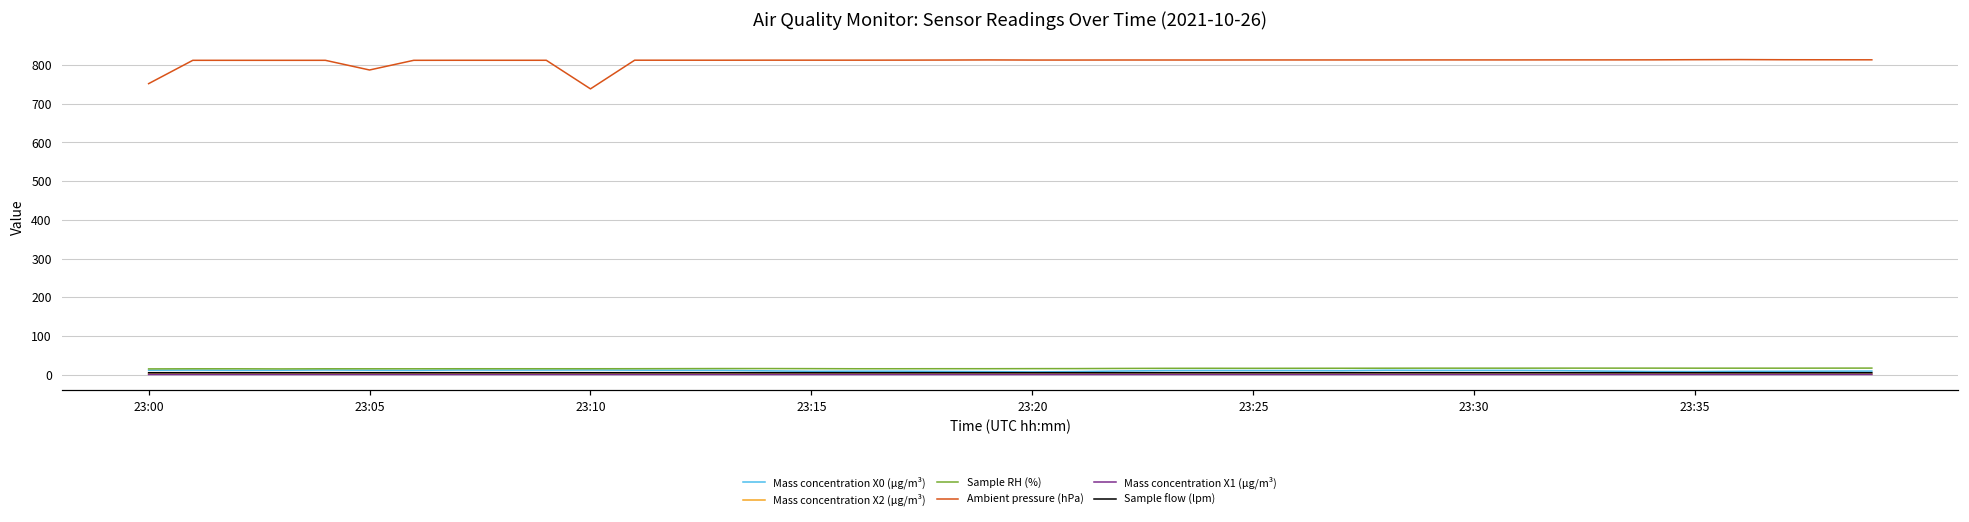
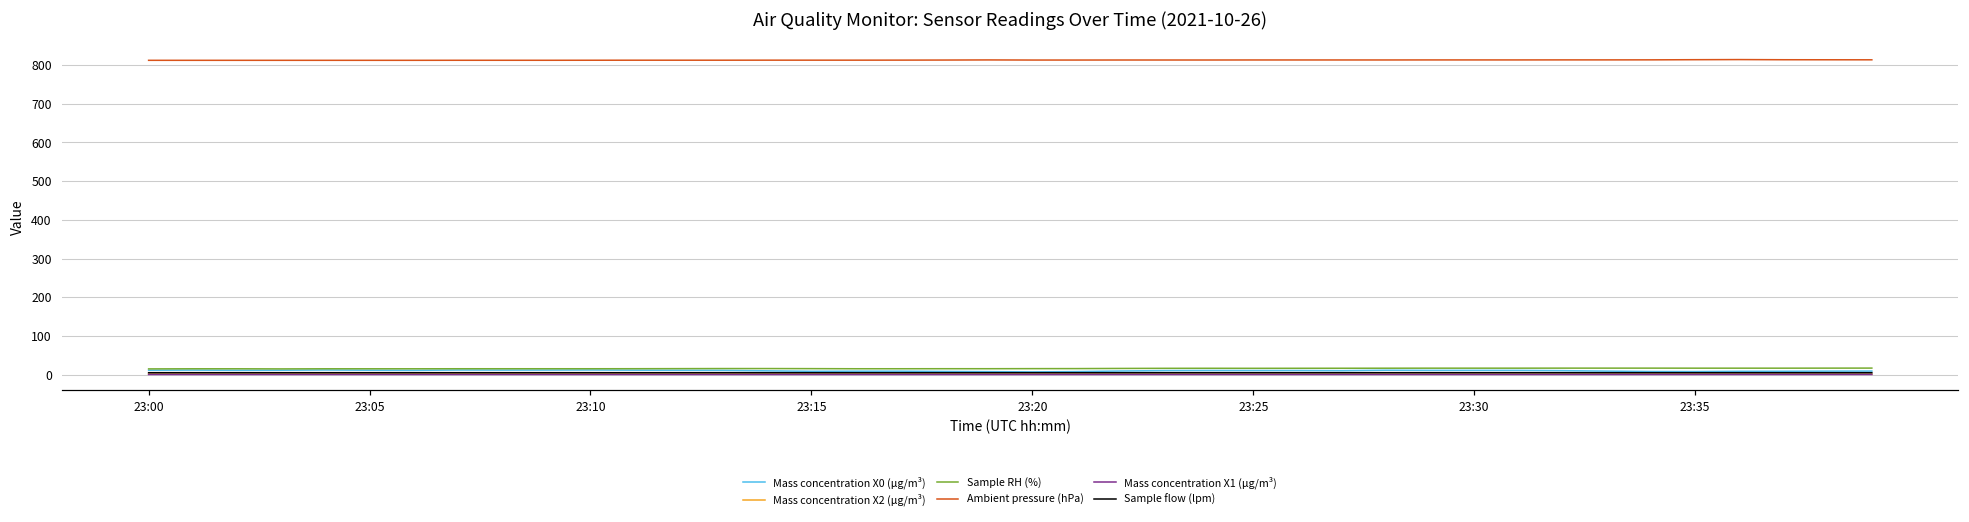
Ambient pressure (hPa), 23:00: 750 -> 810
Ambient pressure (hPa), 23:05: 790 -> 810
Ambient pressure (hPa), 23:10: 740 -> 810
